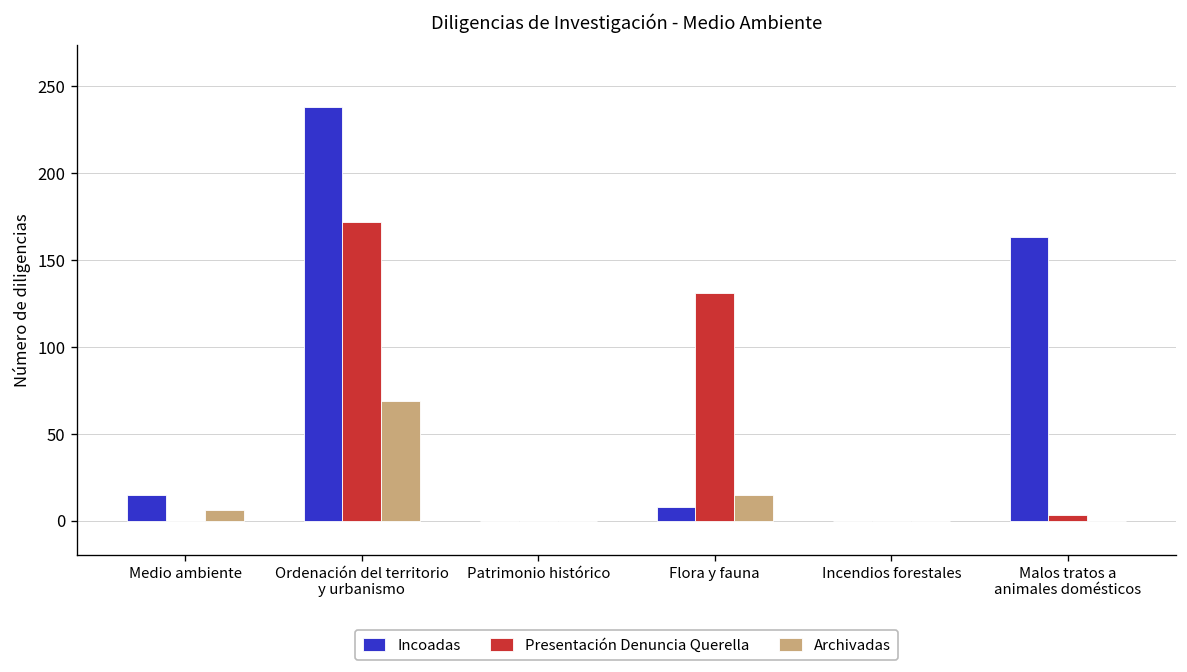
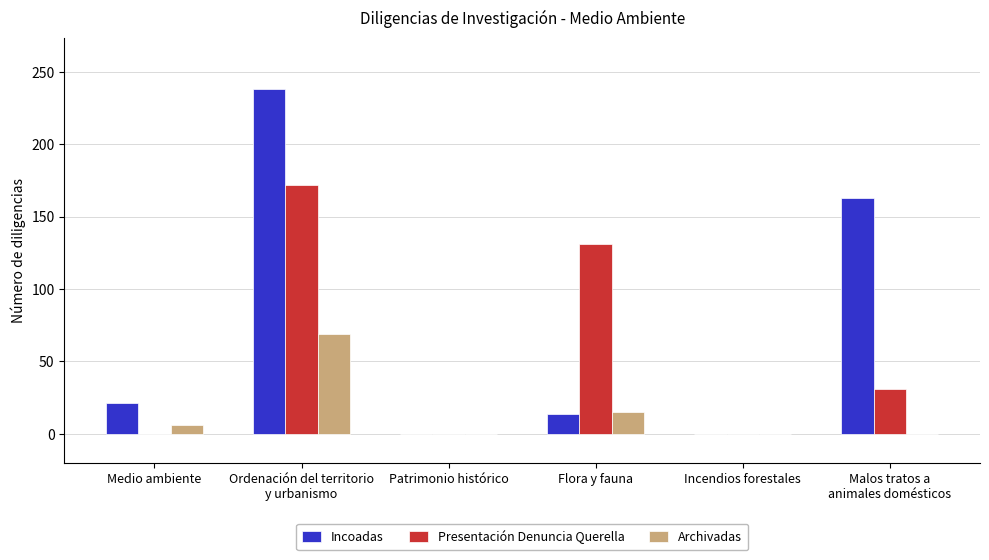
Incoadas, Medio ambiente: 15 -> 21
Incoadas, Flora y fauna: 8 -> 14
Presentación Denuncia Querella, Malos tratos a animales domésticos: 3 -> 31
